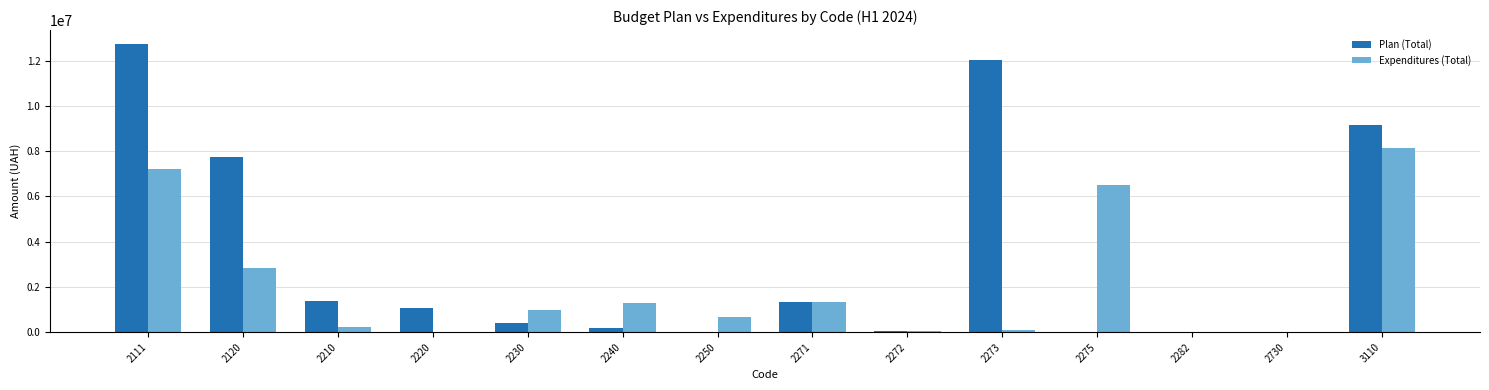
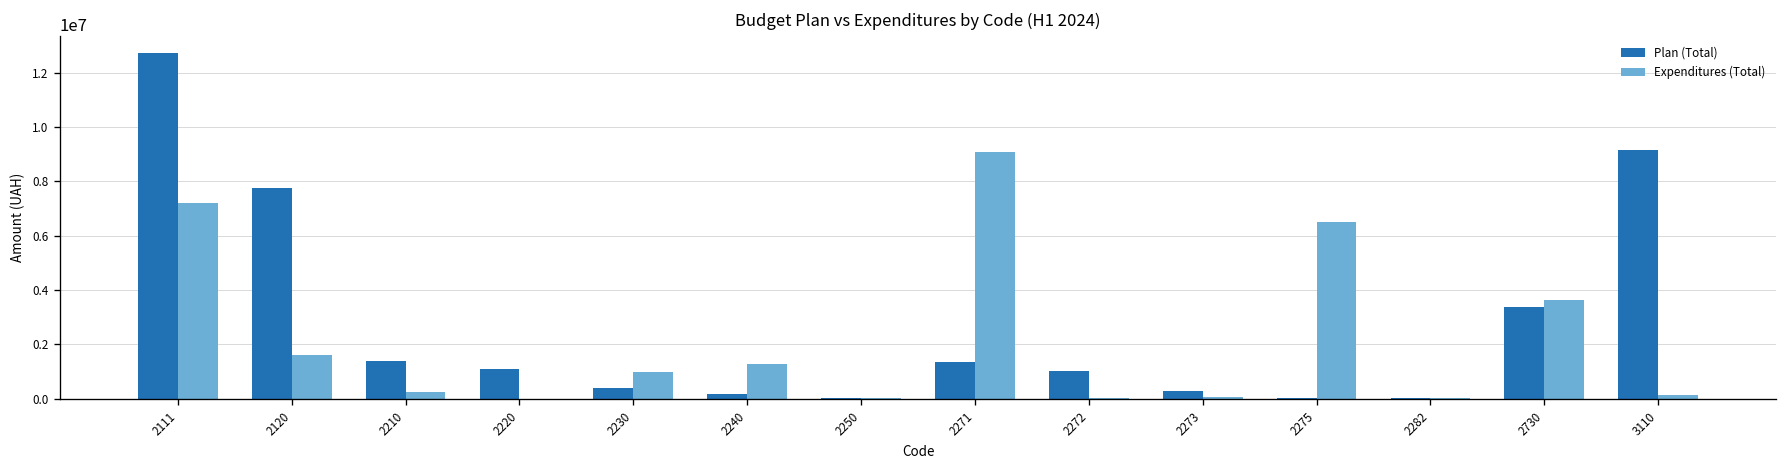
Expenditures (Total), 2120: 2800000 -> 1600000
Expenditures (Total), 2250: 700000 -> 0
Expenditures (Total), 2271: 1300000 -> 9100000
Plan (Total), 2272: 100000 -> 1000000
Plan (Total), 2273: 12000000 -> 300000
Plan (Total), 2730: 0 -> 3400000
Expenditures (Total), 2730: 0 -> 3600000
Expenditures (Total), 3110: 8100000 -> 100000
